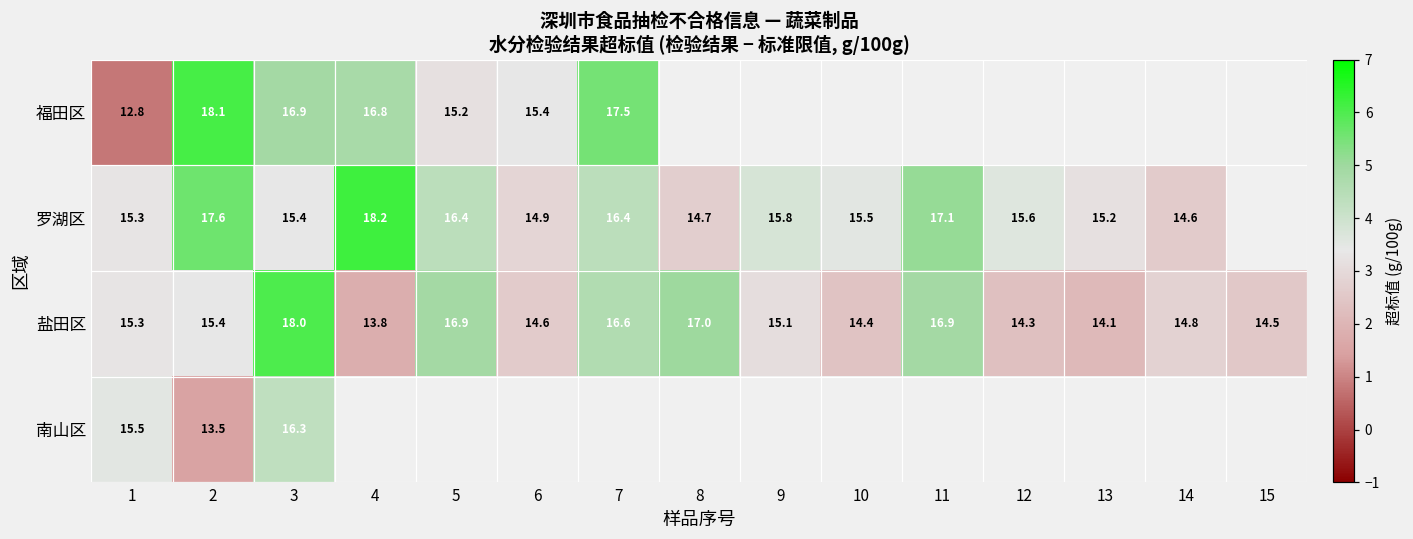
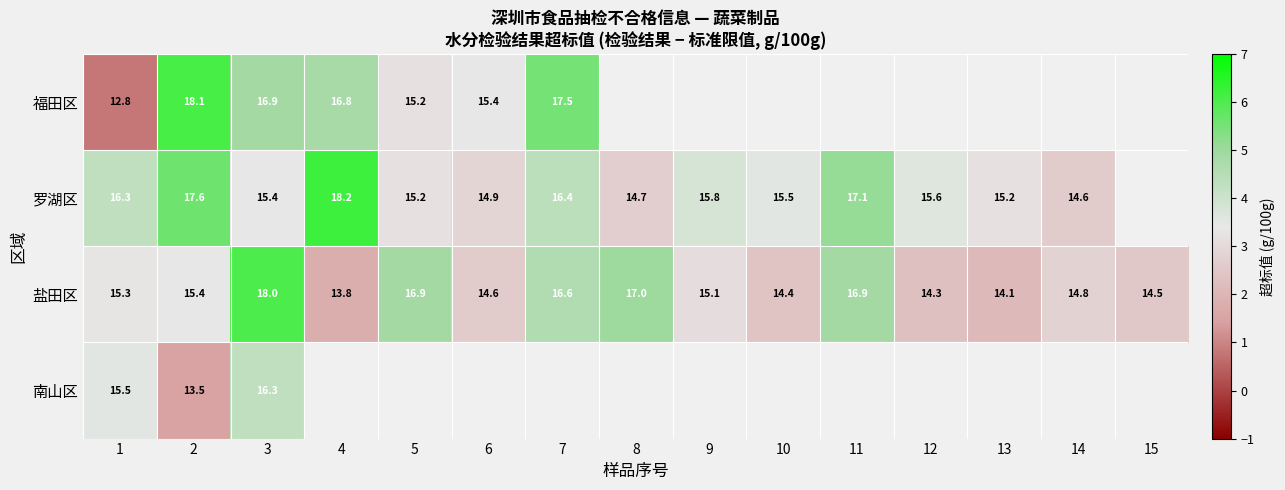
罗湖区, 1: 15.3 -> 16.3
罗湖区, 5: 16.4 -> 15.2
